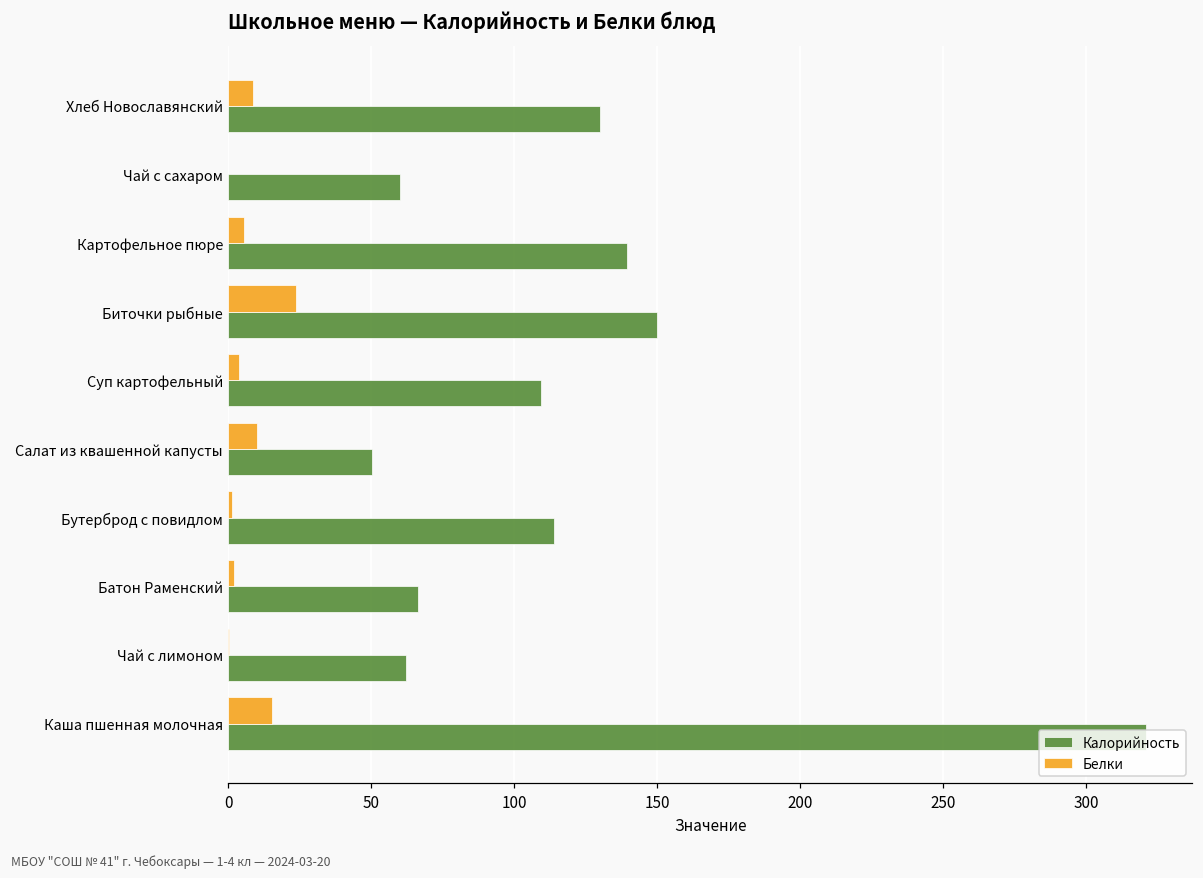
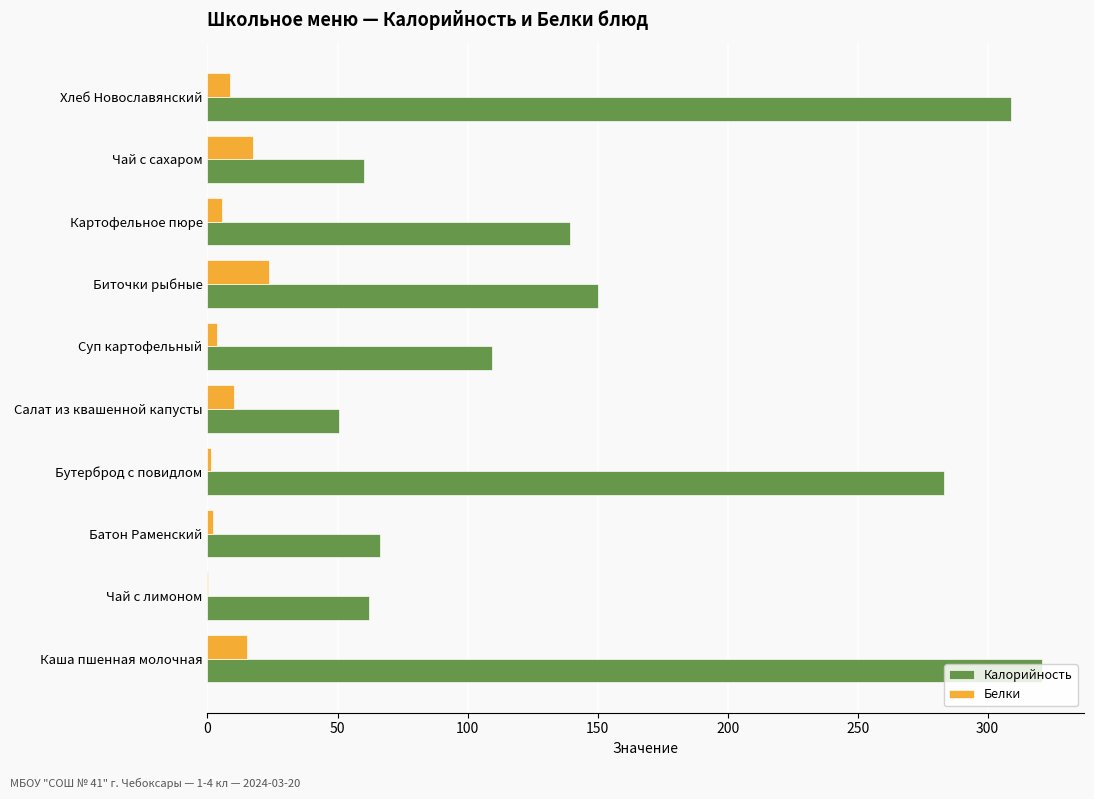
Калорийность, Хлеб Новославянский: 130 -> 309
Белки, Чай с сахаром: 0 -> 18
Калорийность, Бутерброд с повидлом: 114 -> 283
